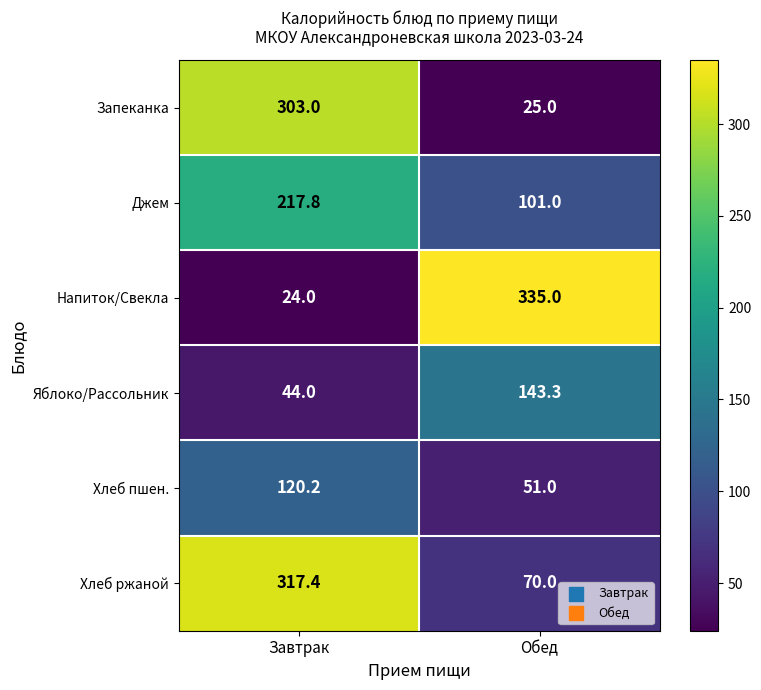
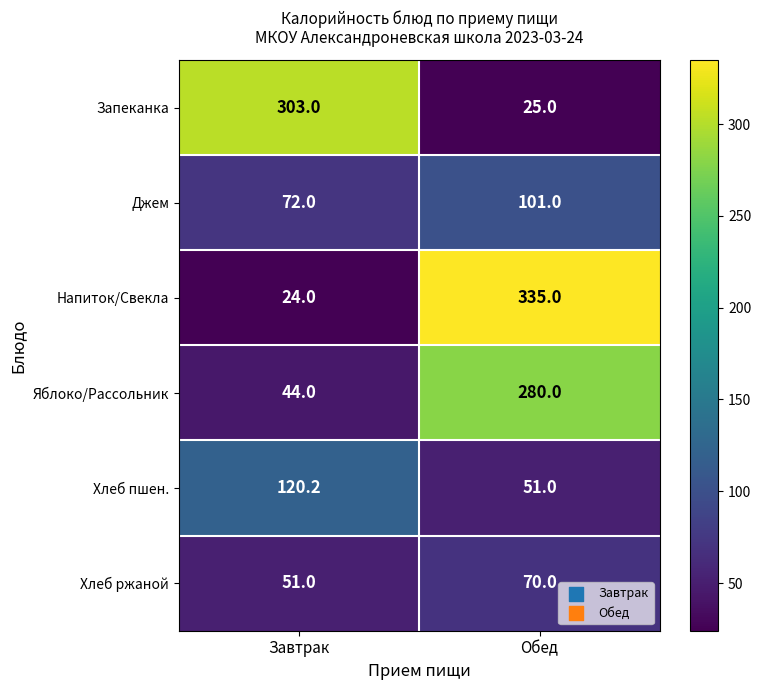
Джем, Завтрак: 217.8 -> 72.0
Яблоко/Рассольник, Обед: 143.3 -> 280.0
Хлеб ржаной, Завтрак: 317.4 -> 51.0
